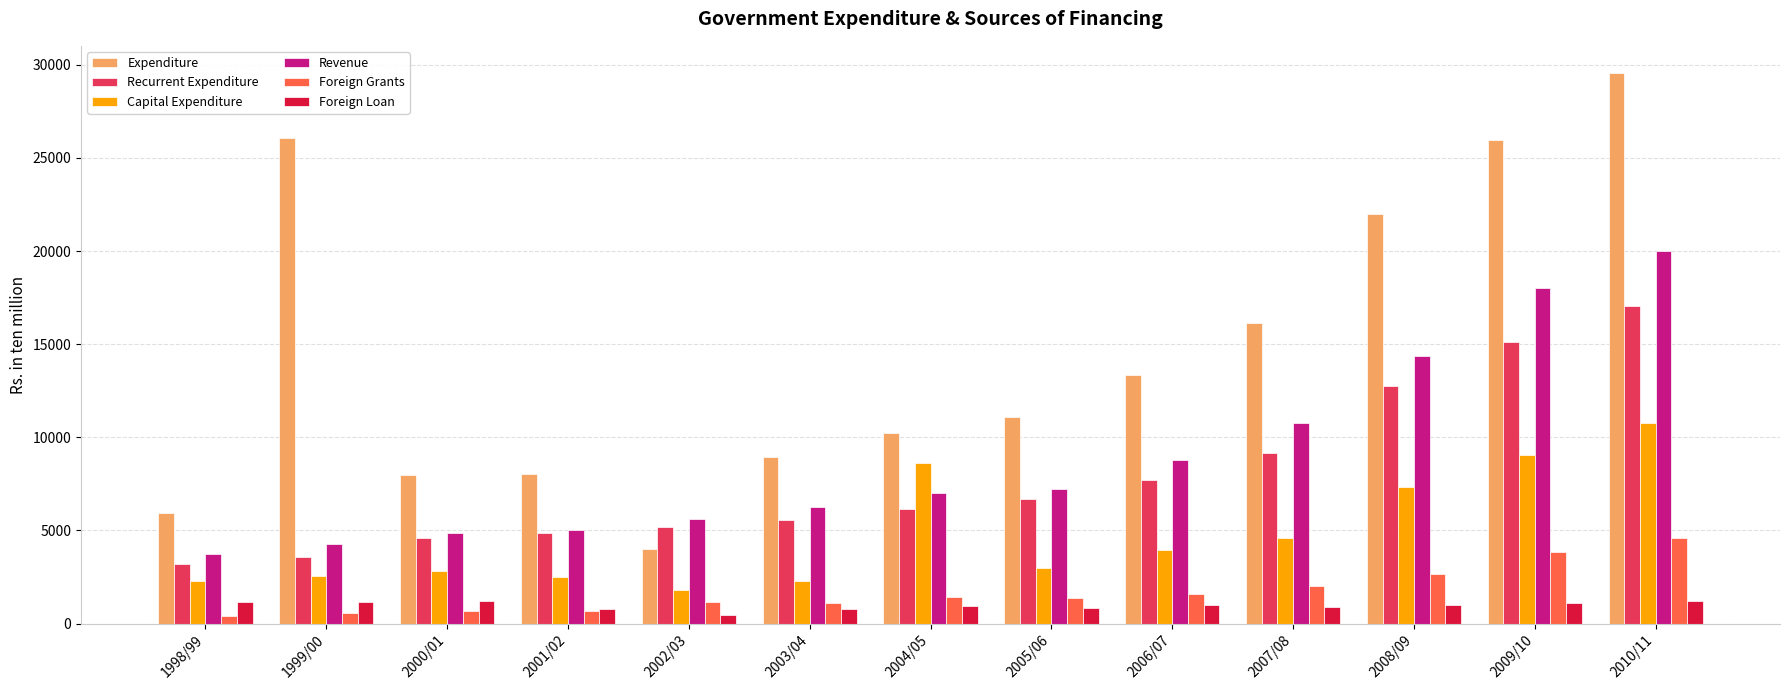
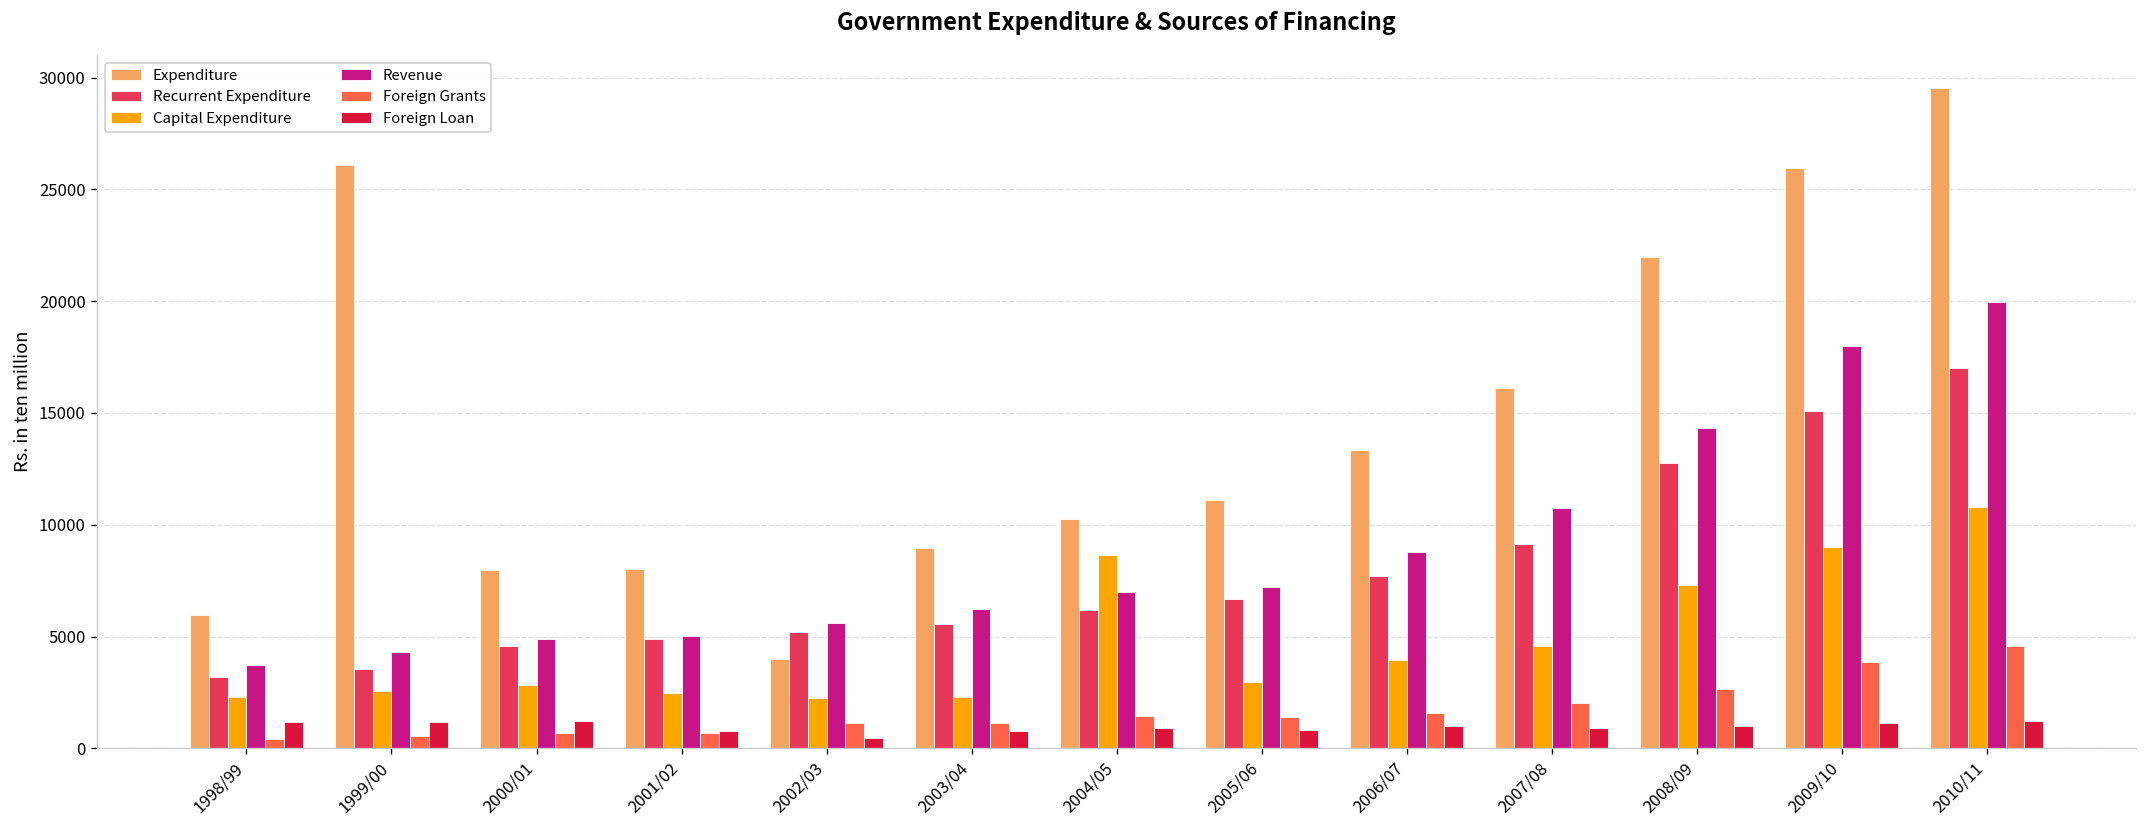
Capital Expenditure, 2002/03: 1800 -> 2200
